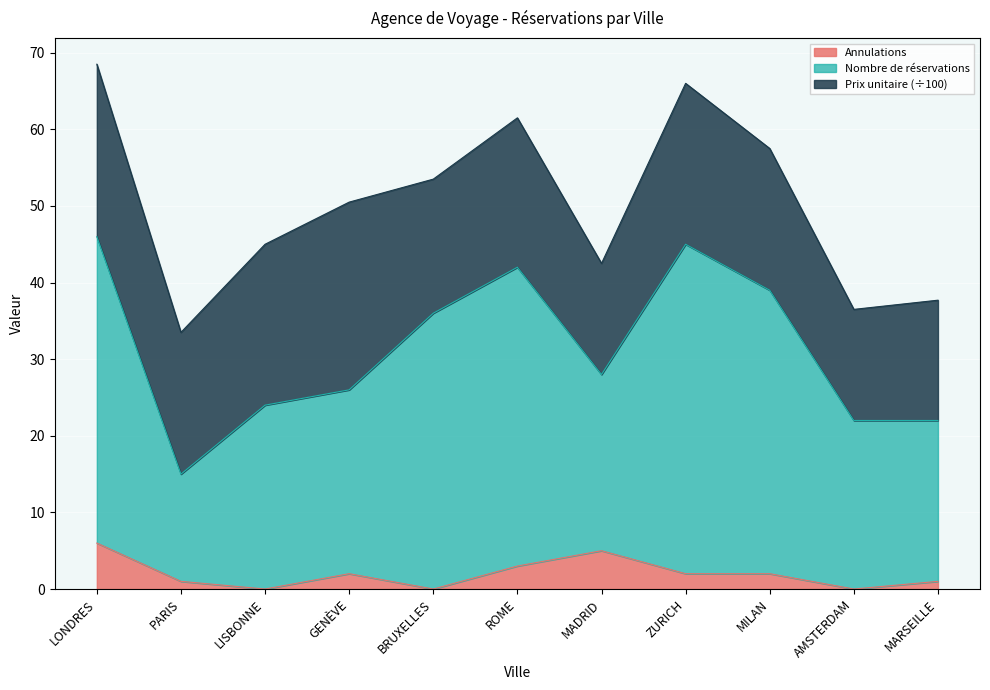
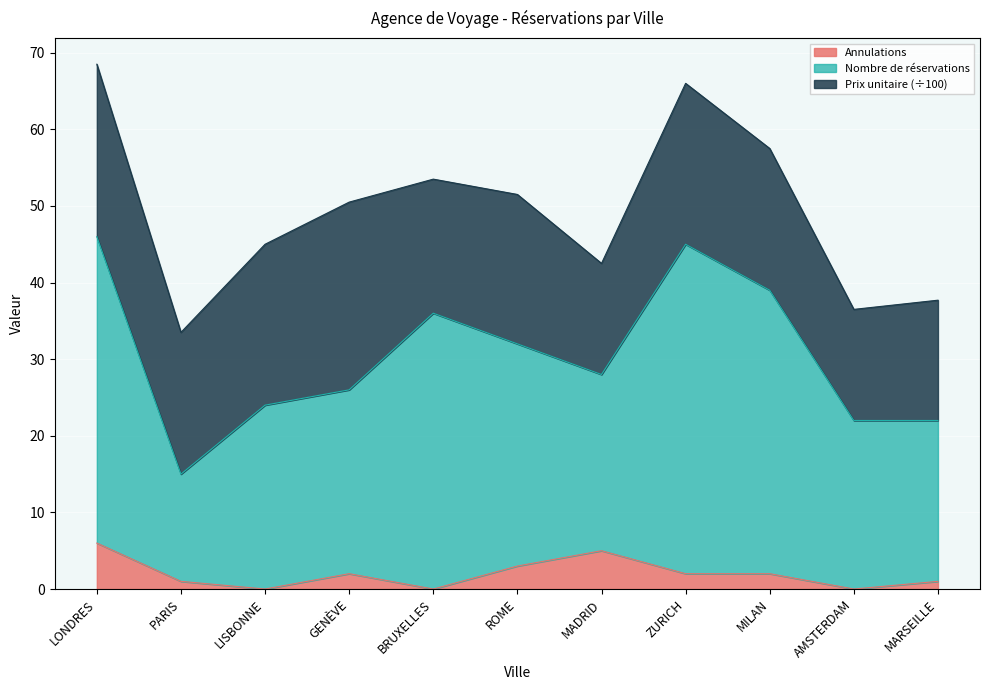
Nombre de réservations, ROME: 39 -> 29
